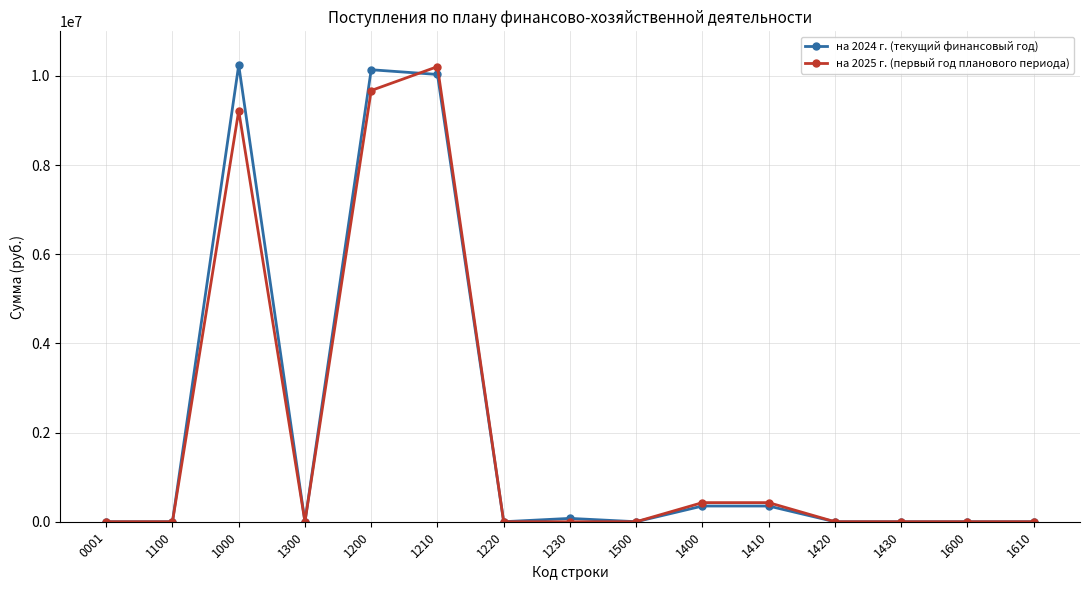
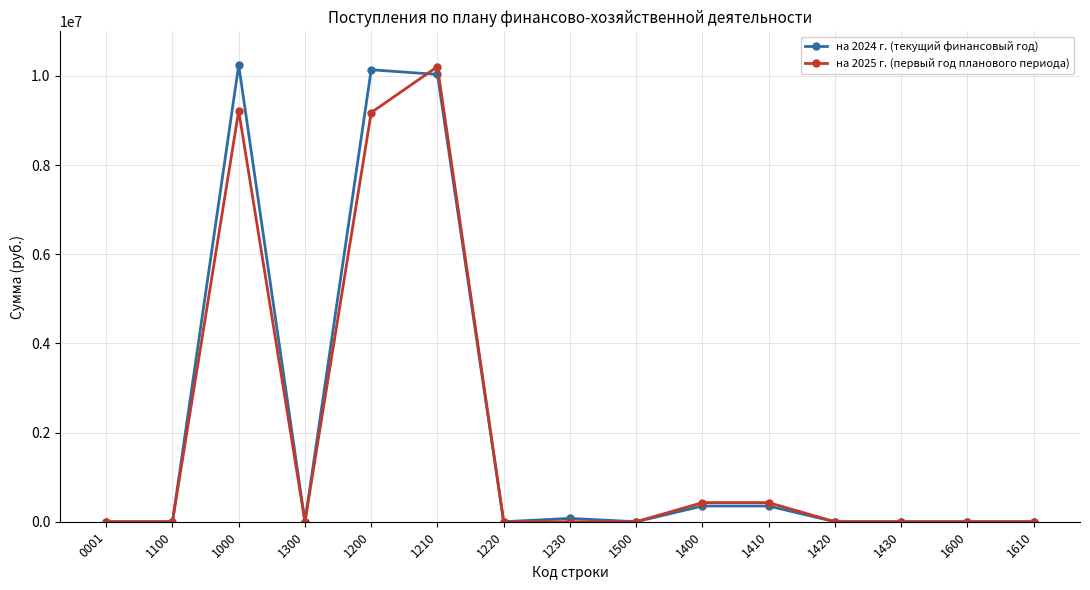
на 2025 г. (первый год планового периода), 1200: 9700000 -> 9200000
